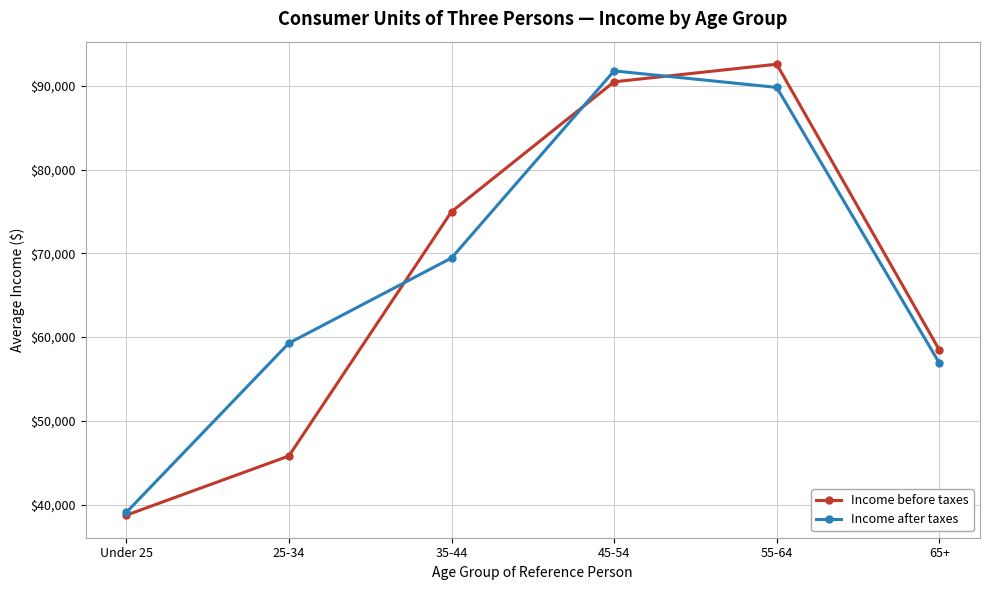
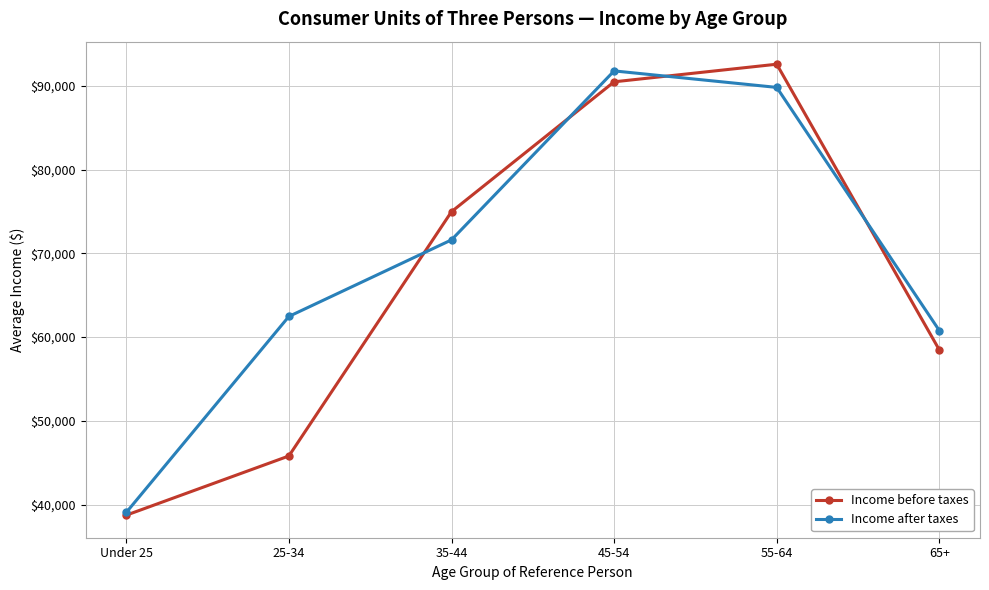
Income after taxes, 25-34: $59,000 -> $62,000
Income after taxes, 35-44: $69,000 -> $72,000
Income after taxes, 65+: $57,000 -> $61,000
